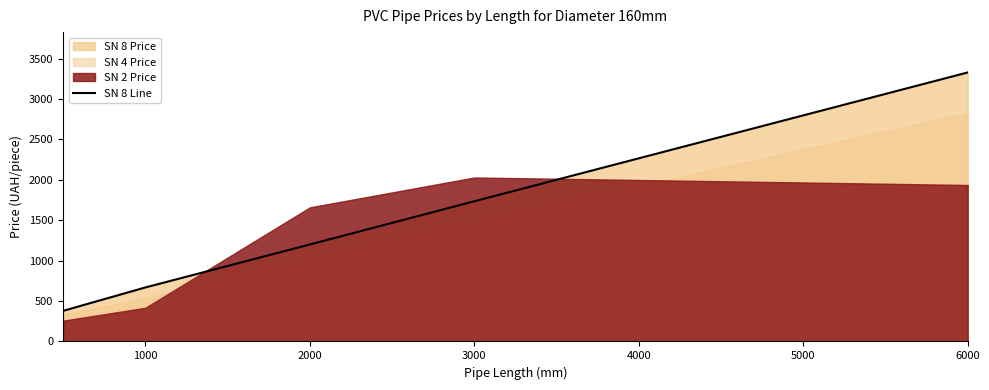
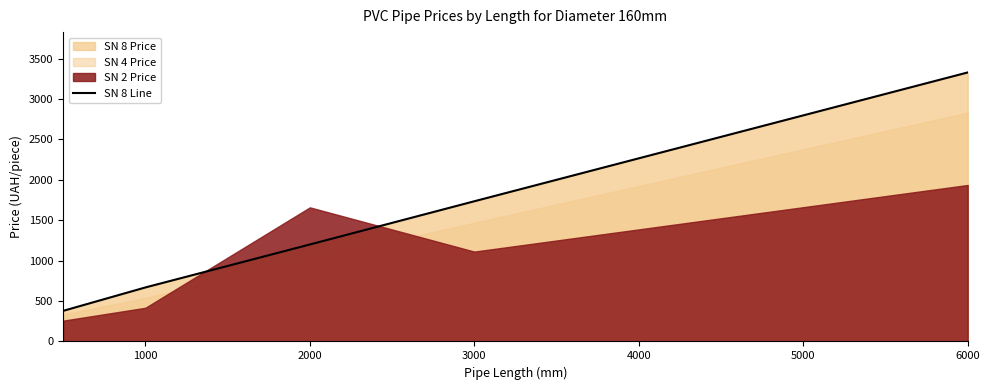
SN 2 Price, 3000: 2000 -> 1100
